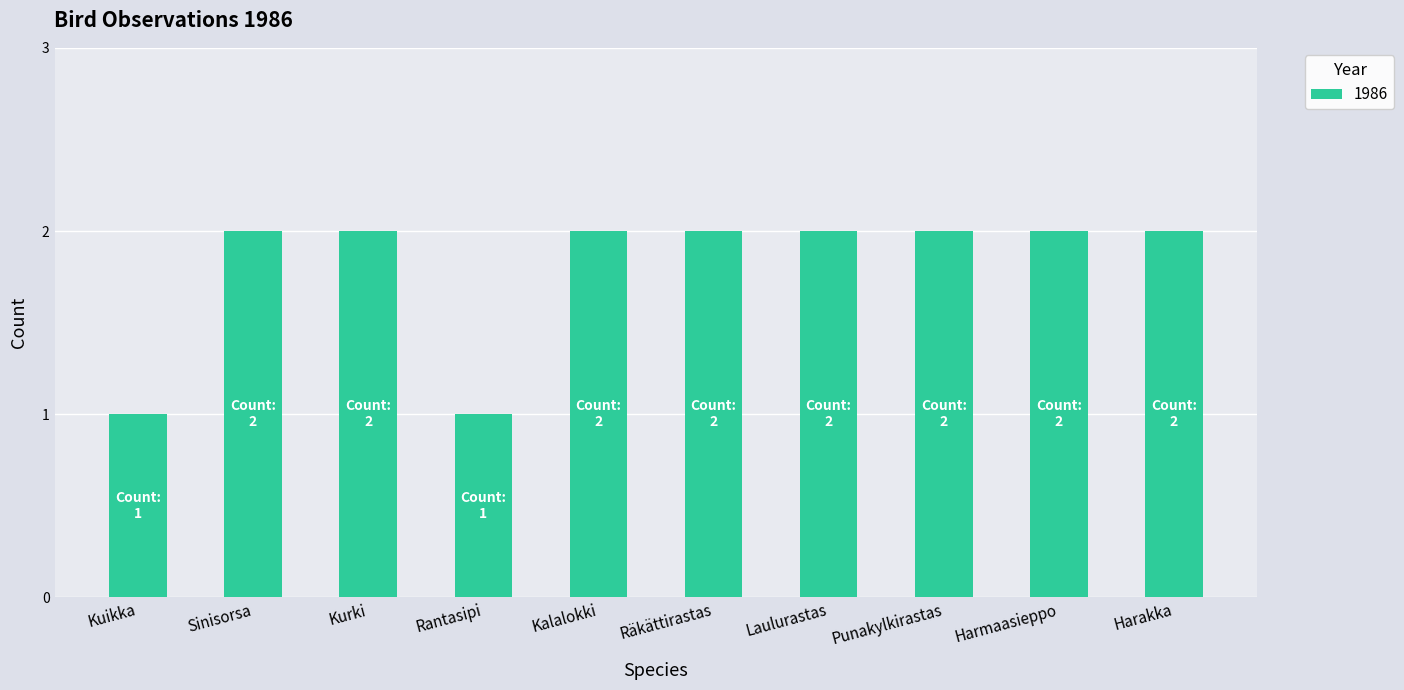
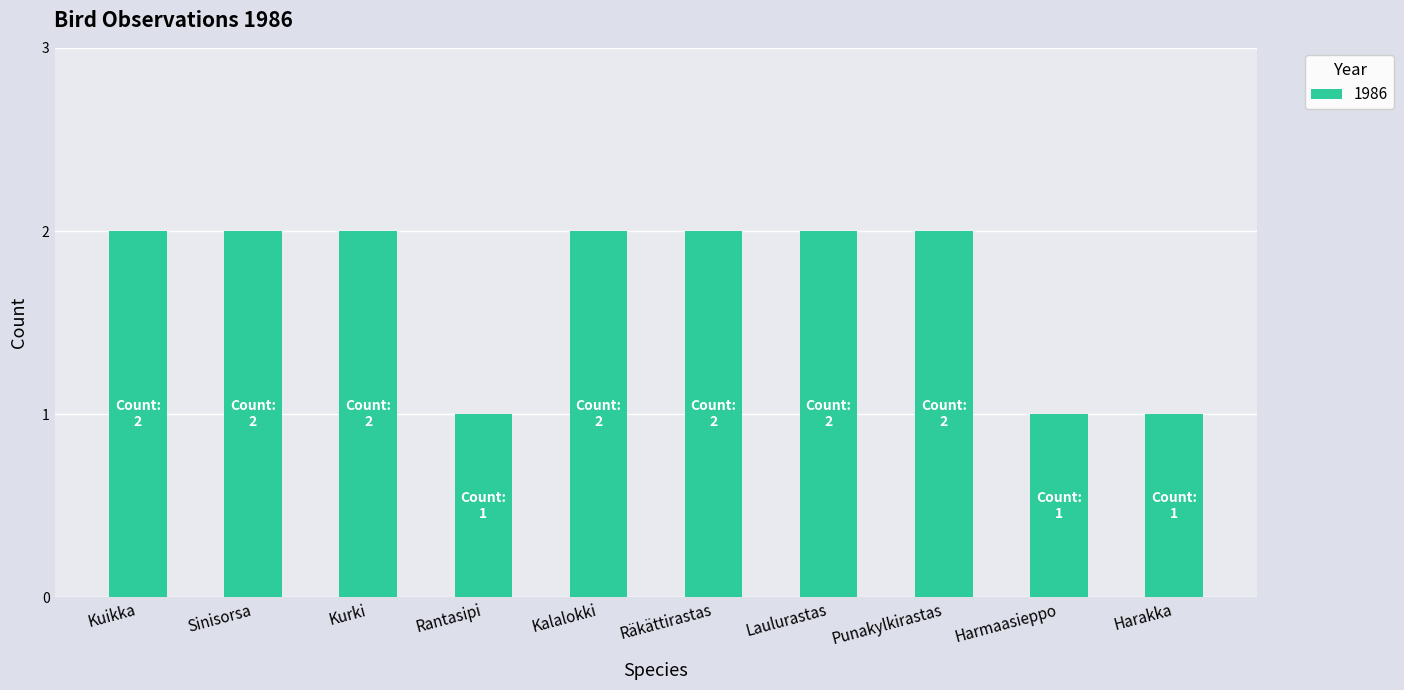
Kuikka: 1 -> 2
Harmaasieppo: 2 -> 1
Harakka: 2 -> 1
